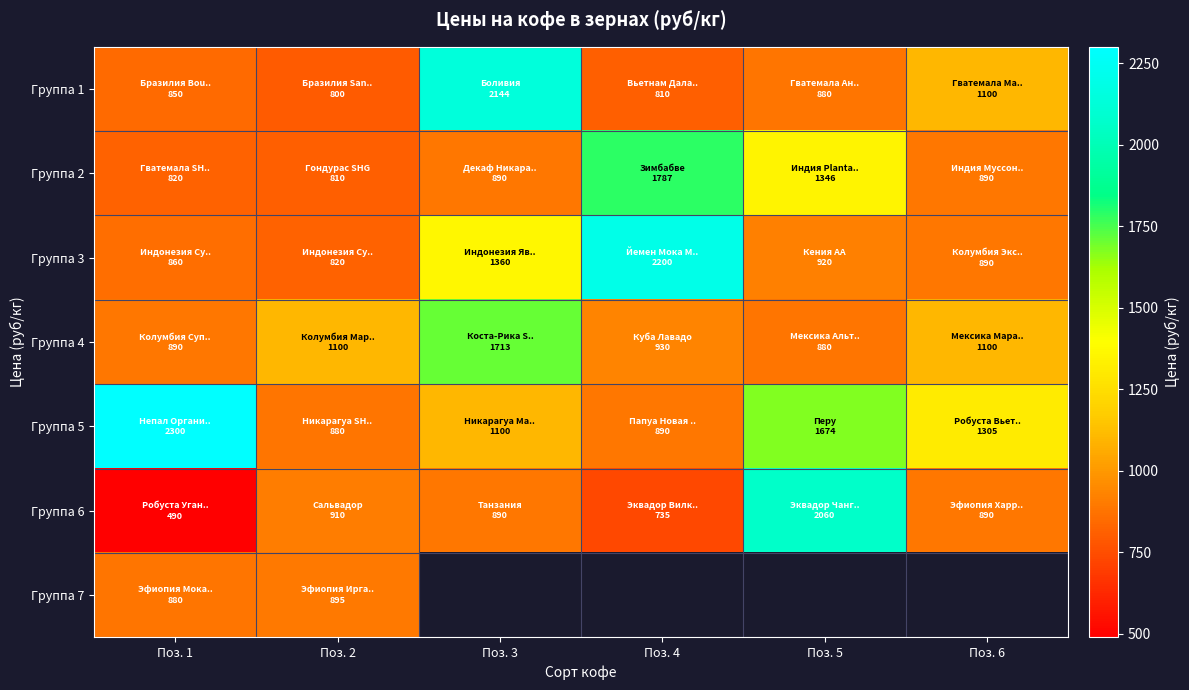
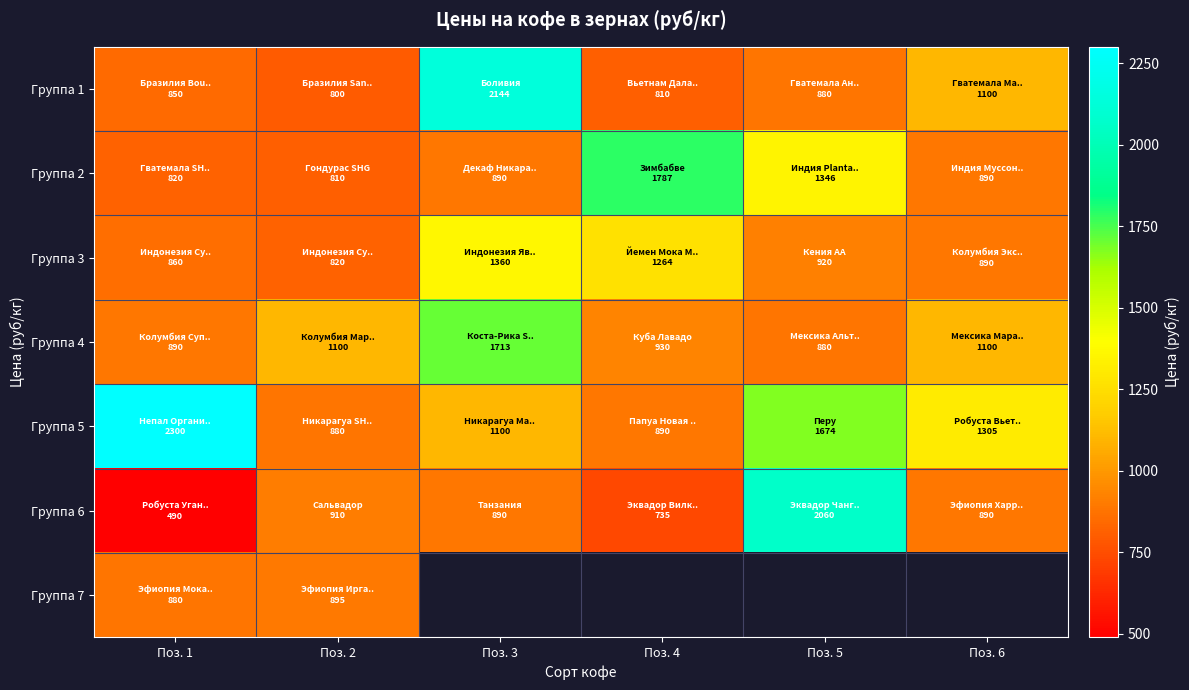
Группа 3, Поз. 4: 2200 -> 1264
